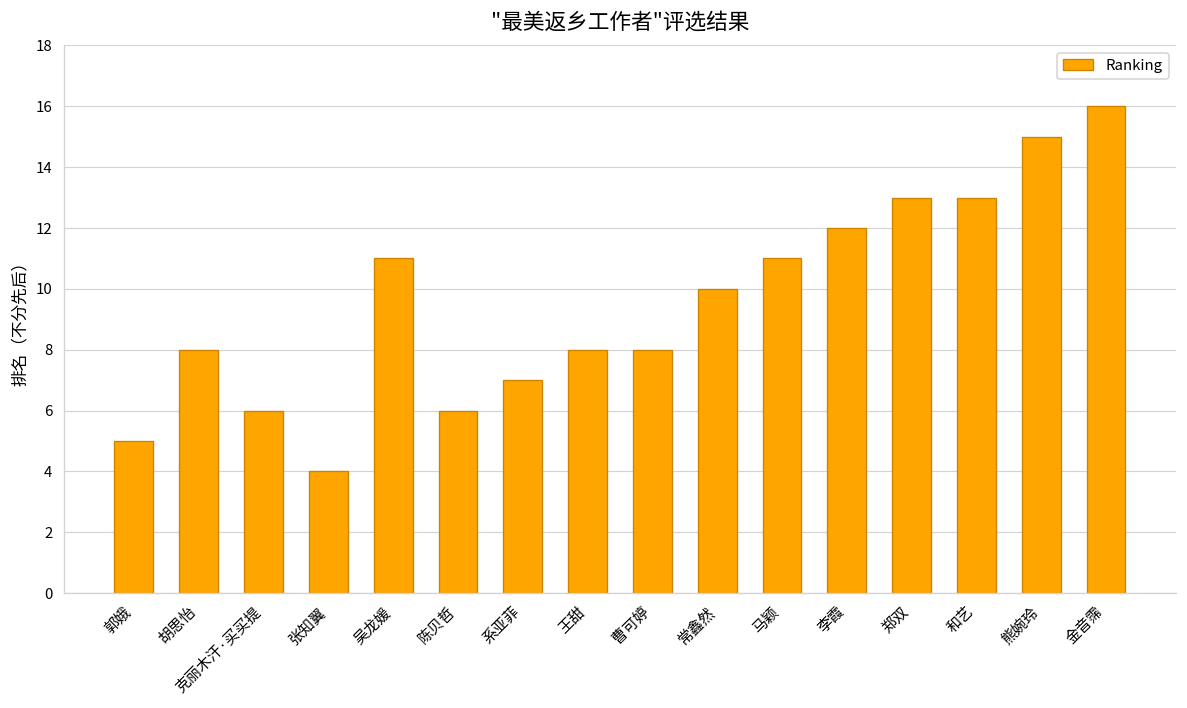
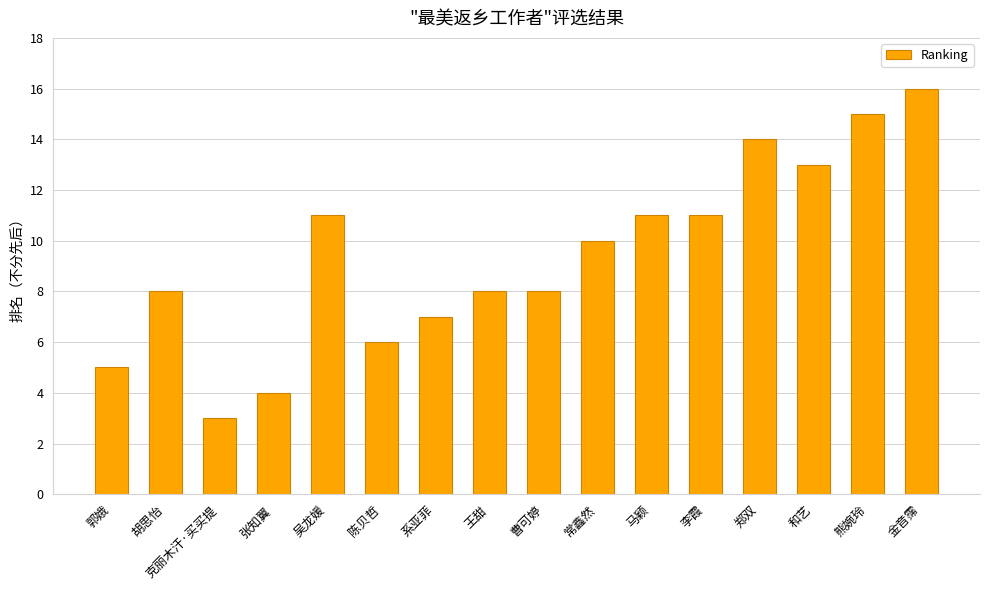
克丽木汗·买买提: 6 -> 3
李霞: 12 -> 11
郑双: 13 -> 14
